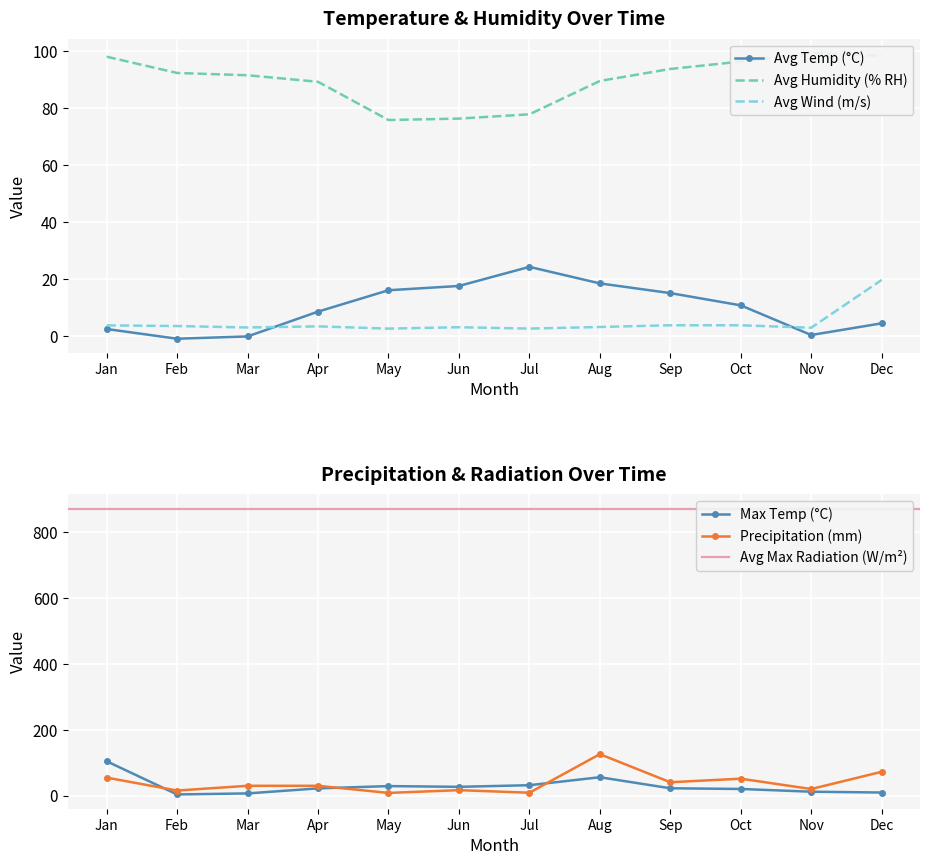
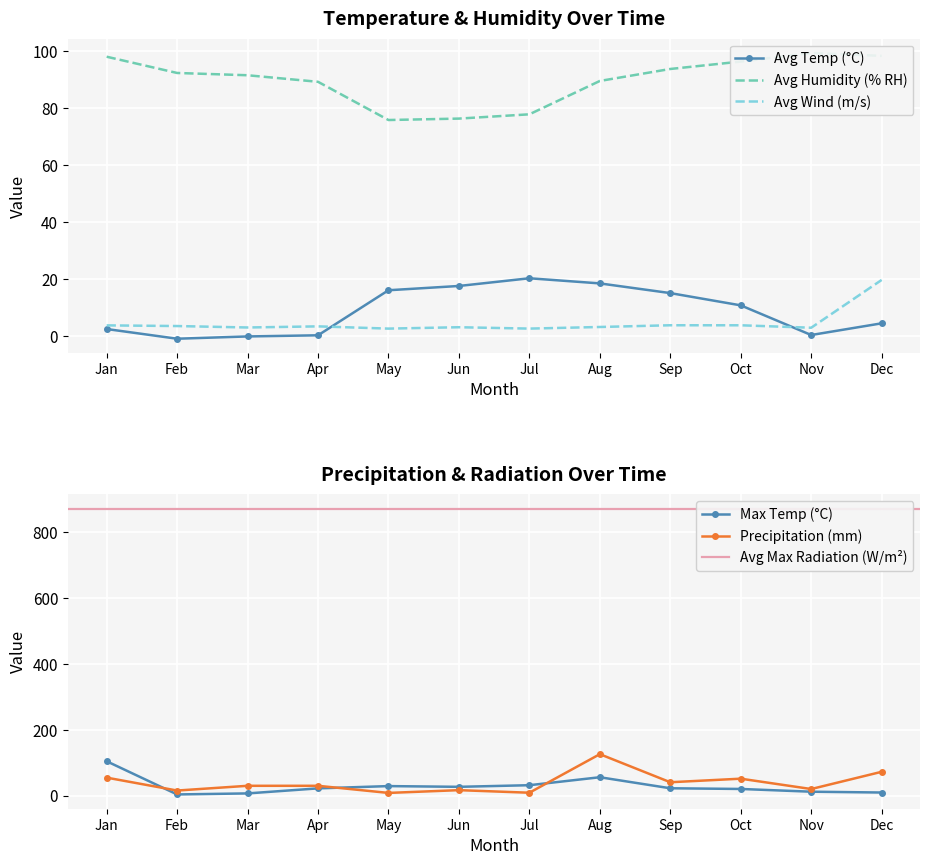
Temperature & Humidity Over Time, Avg Temp (°C), Apr: 9 -> 0
Temperature & Humidity Over Time, Avg Temp (°C), Jul: 24 -> 20
